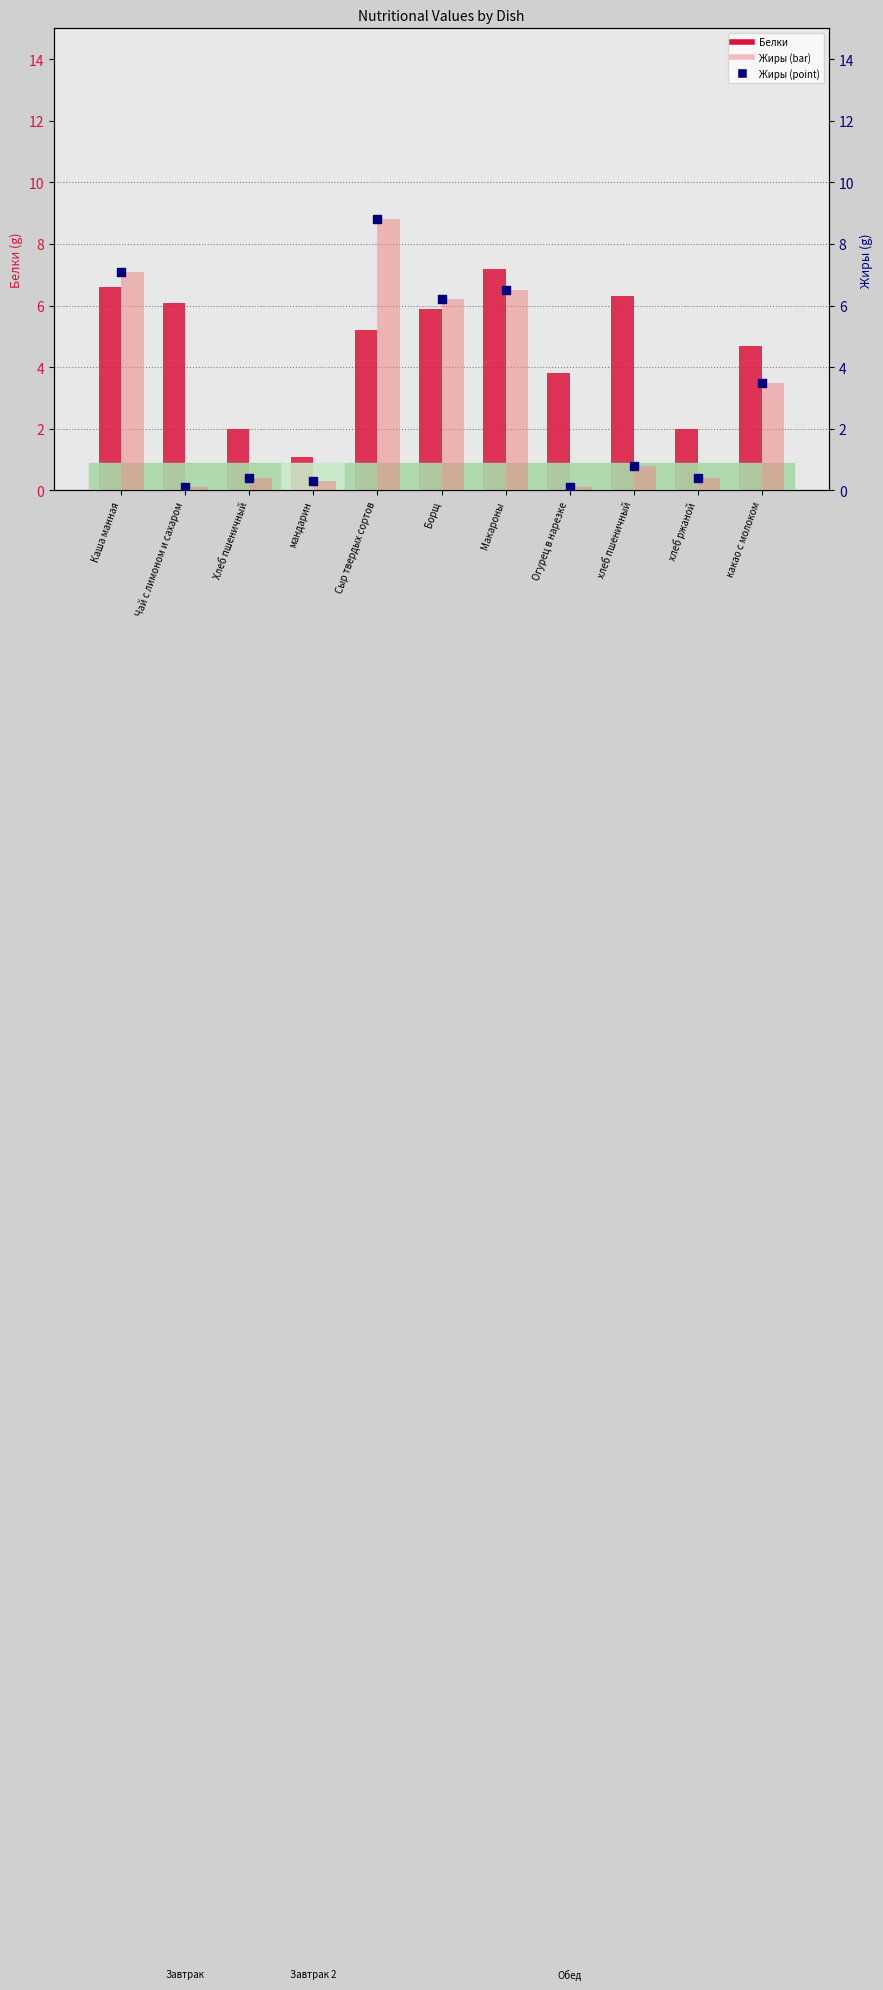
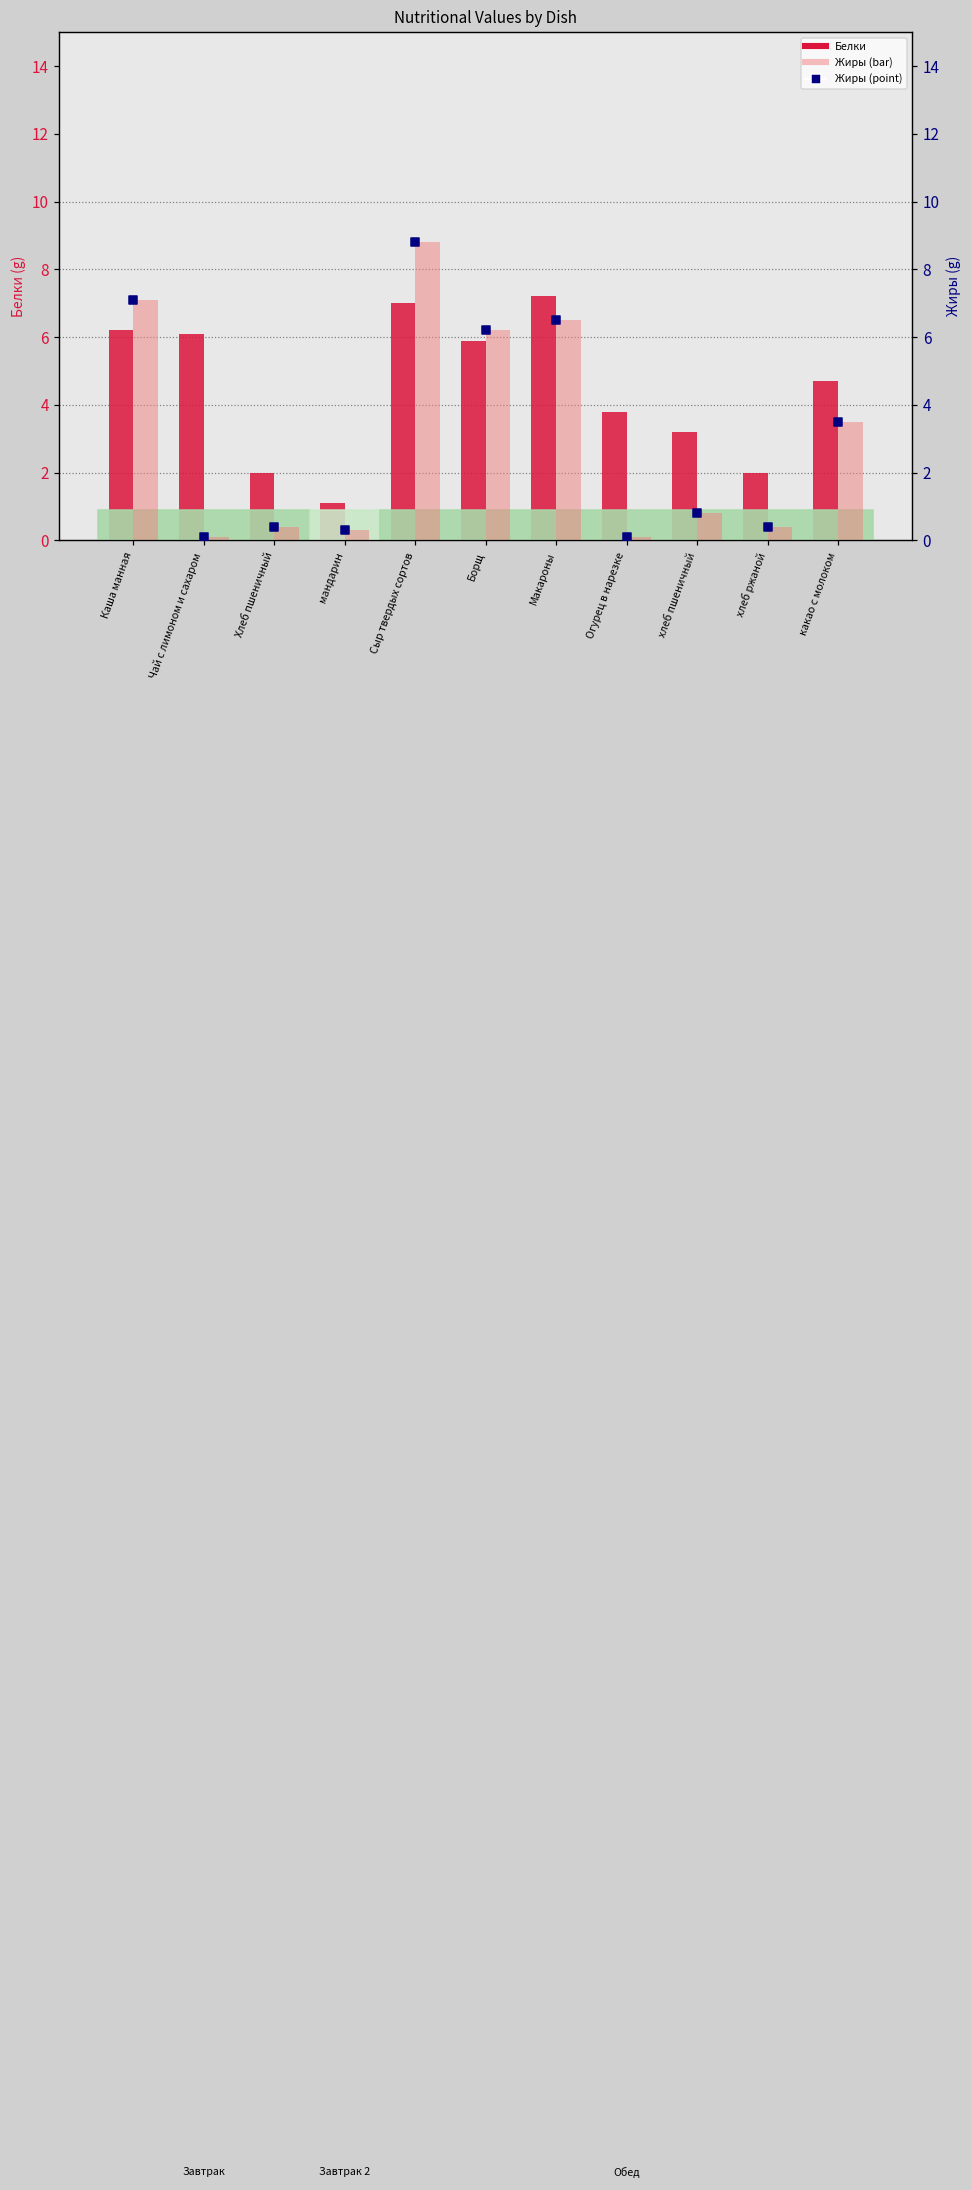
Белки, Каша манная: 6.6 -> 6.2
Белки, Сыр твердых сортов: 5.2 -> 7.0
Белки, хлеб пшеничный: 6.3 -> 3.2
